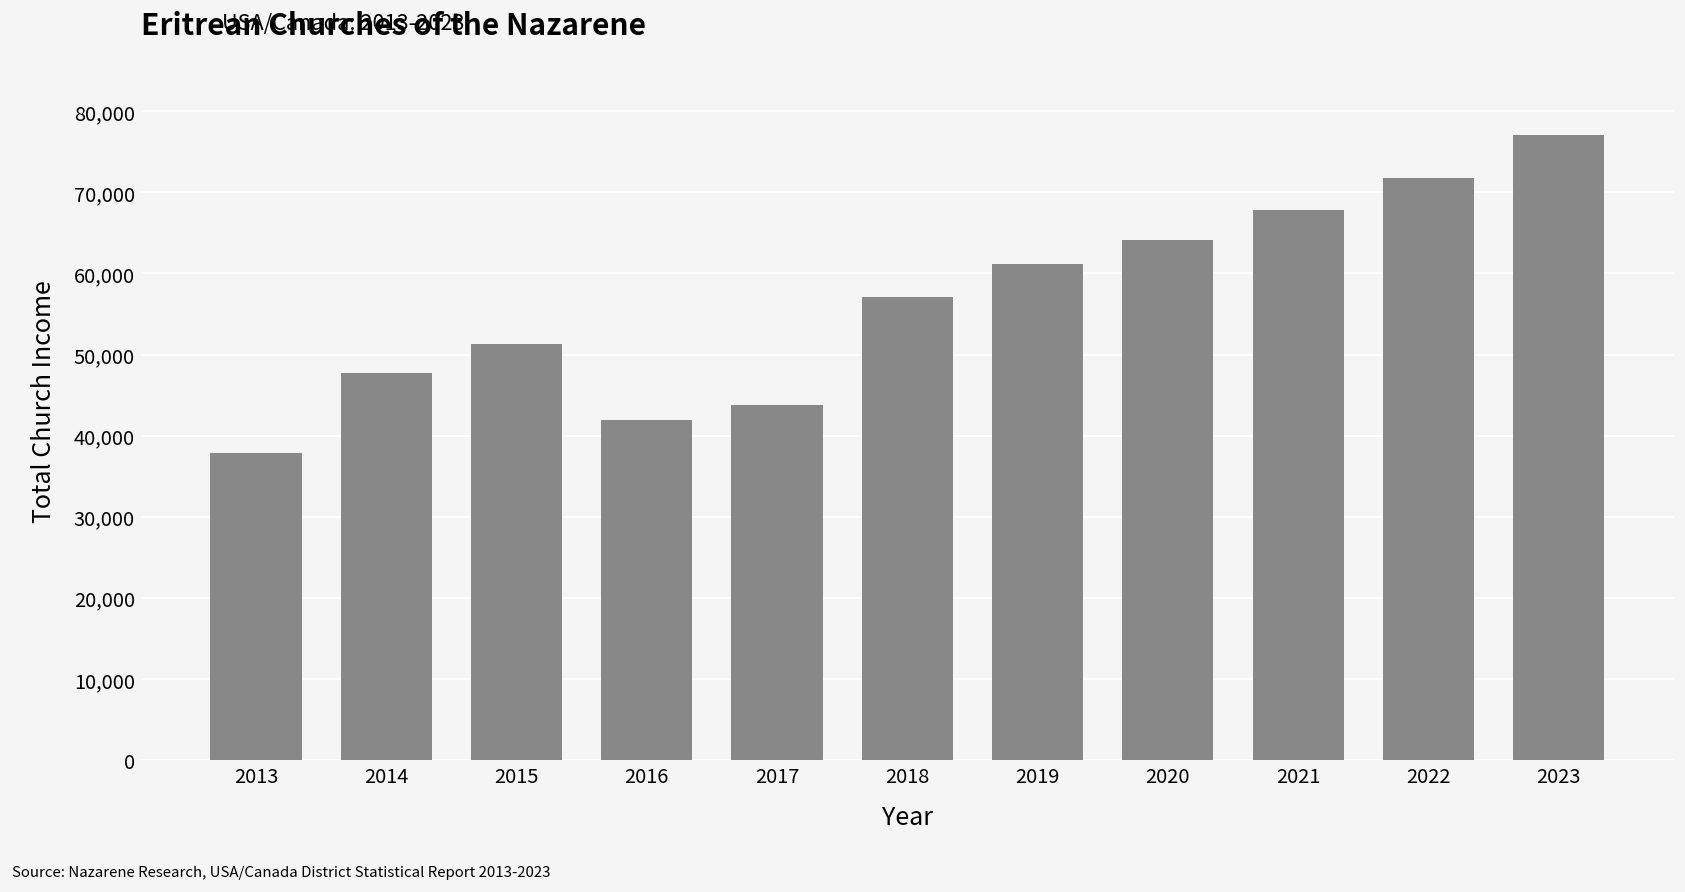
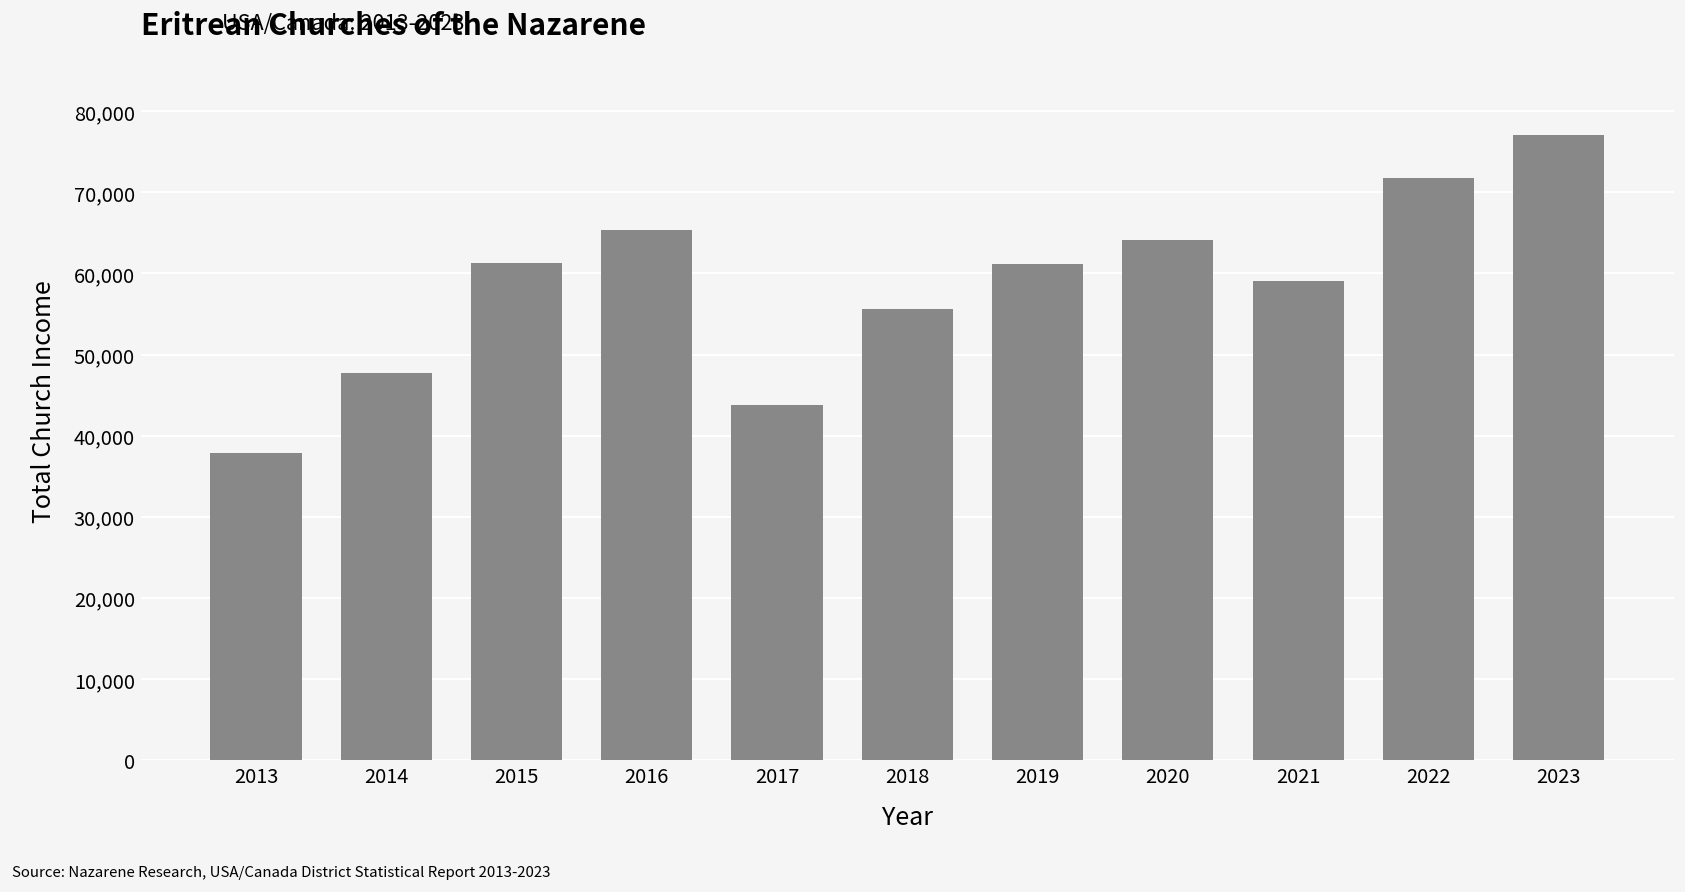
2015: 51,000 -> 61,000
2016: 42,000 -> 65,000
2018: 57,000 -> 56,000
2021: 68,000 -> 59,000
